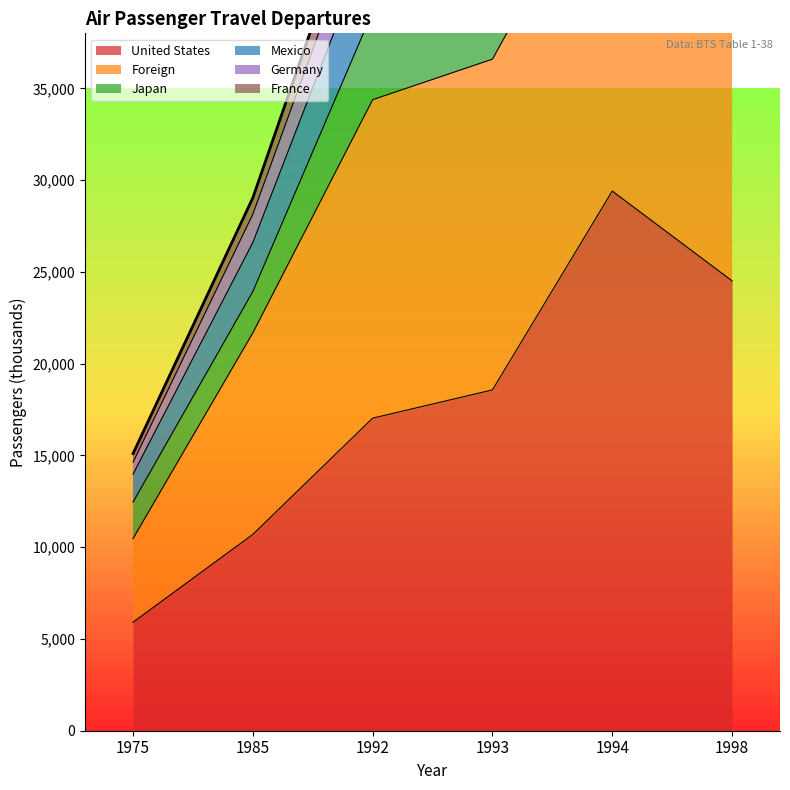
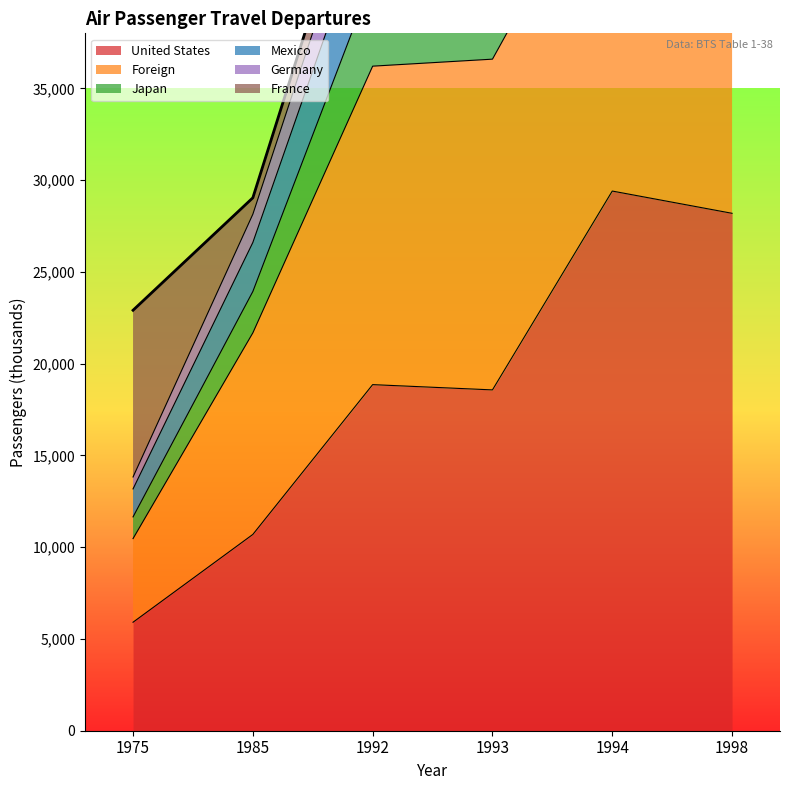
Japan, 1975: 2,000 -> 1,200
France, 1975: 500 -> 9,100
United States, 1992: 17,000 -> 18,900
United States, 1998: 24,500 -> 28,200
